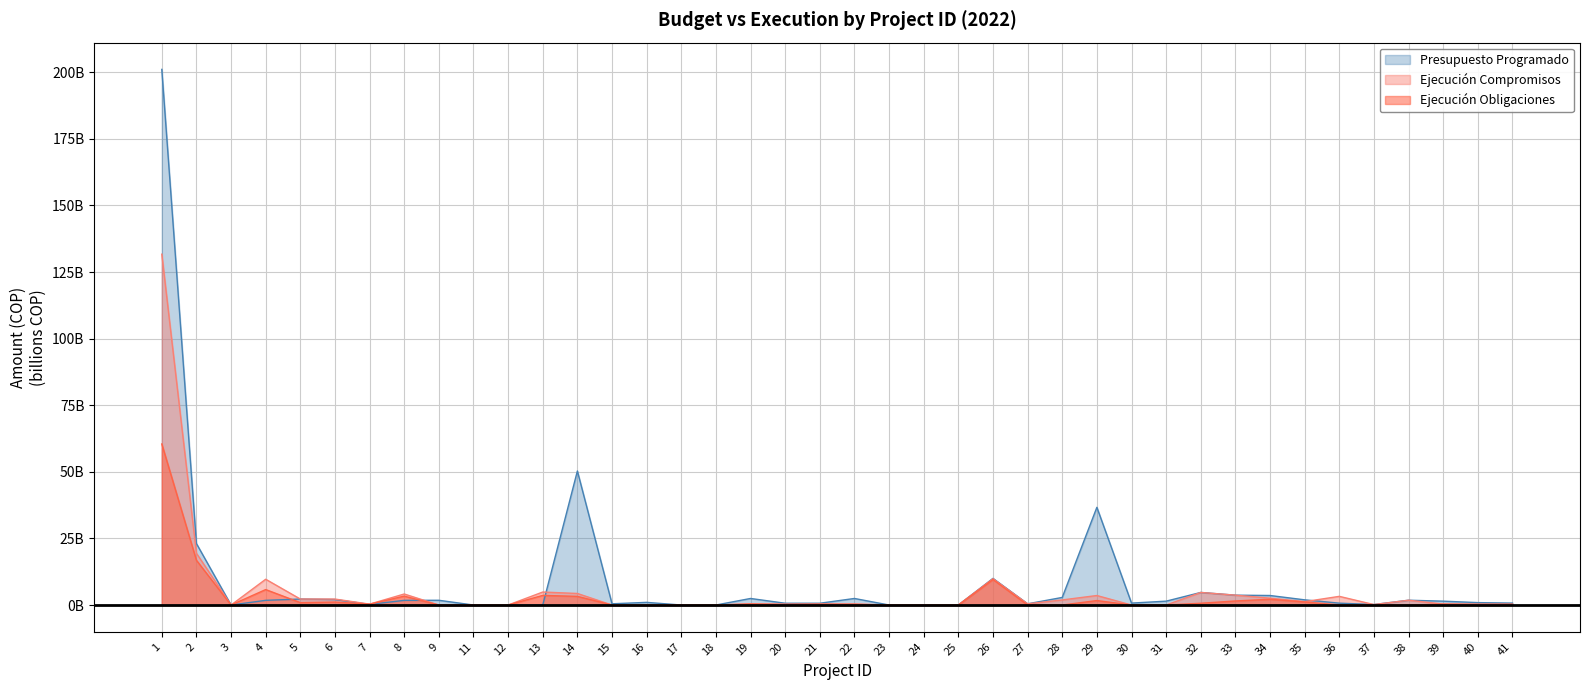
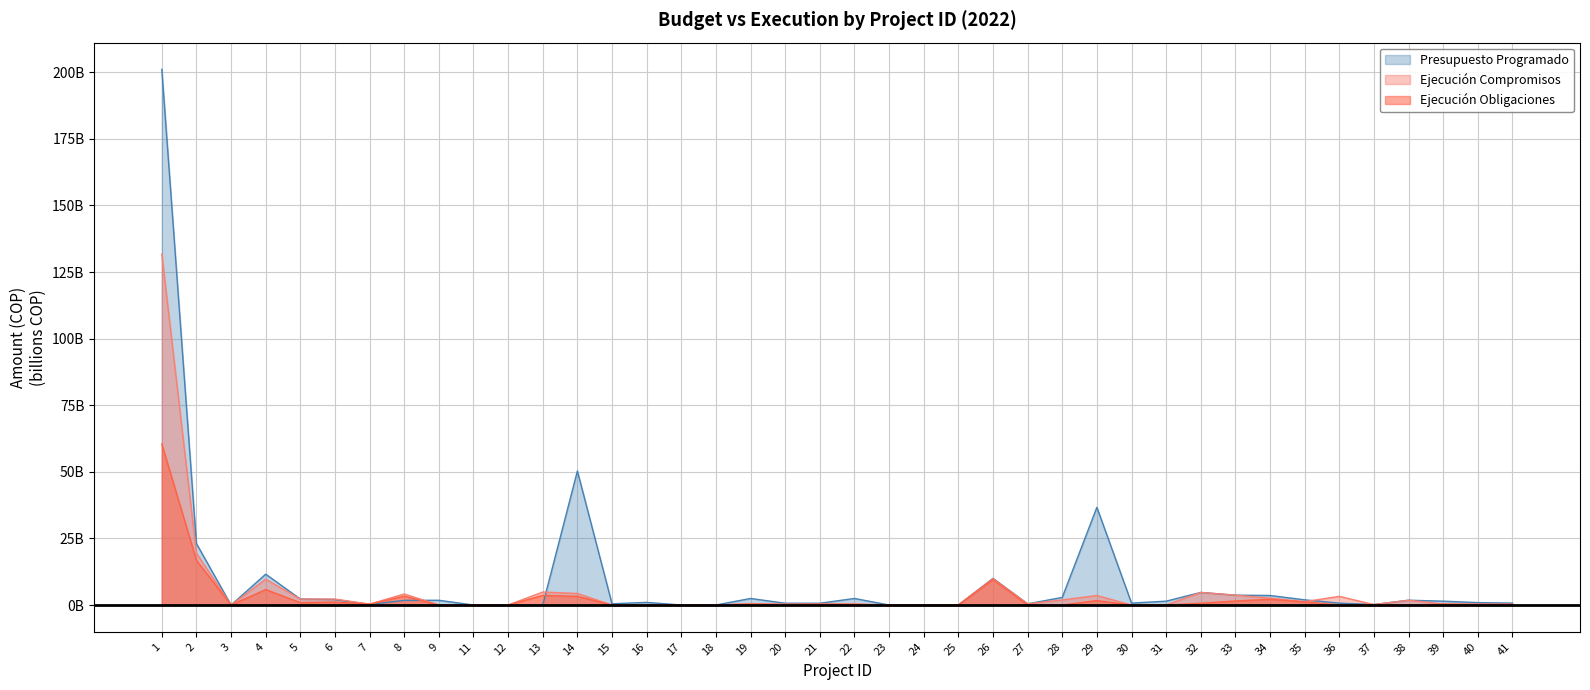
Presupuesto Programado, 4: 2000000000 -> 12000000000
